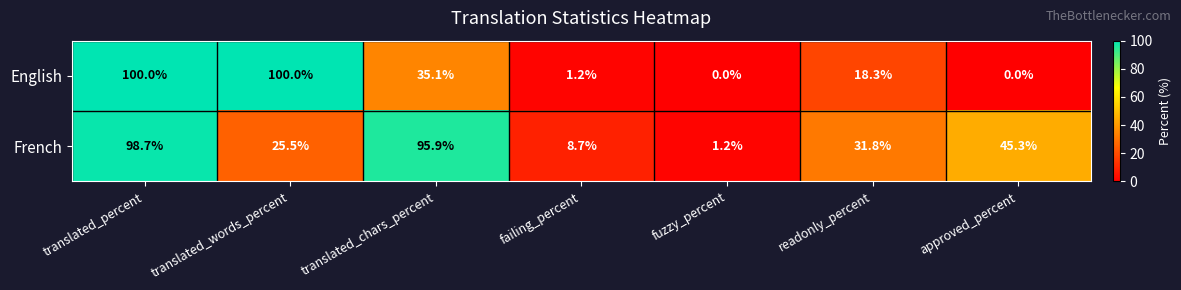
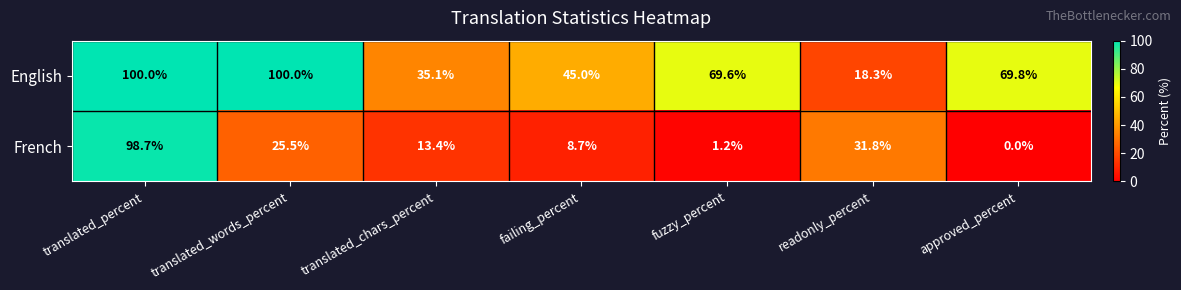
English, failing_percent: 1.2% -> 45.0%
English, fuzzy_percent: 0.0% -> 69.6%
English, approved_percent: 0.0% -> 69.8%
French, translated_chars_percent: 95.9% -> 13.4%
French, approved_percent: 45.3% -> 0.0%
